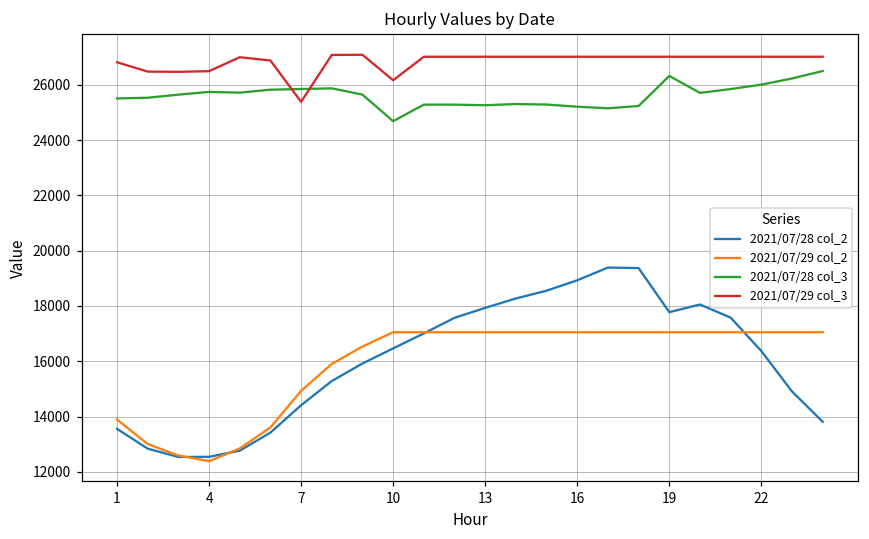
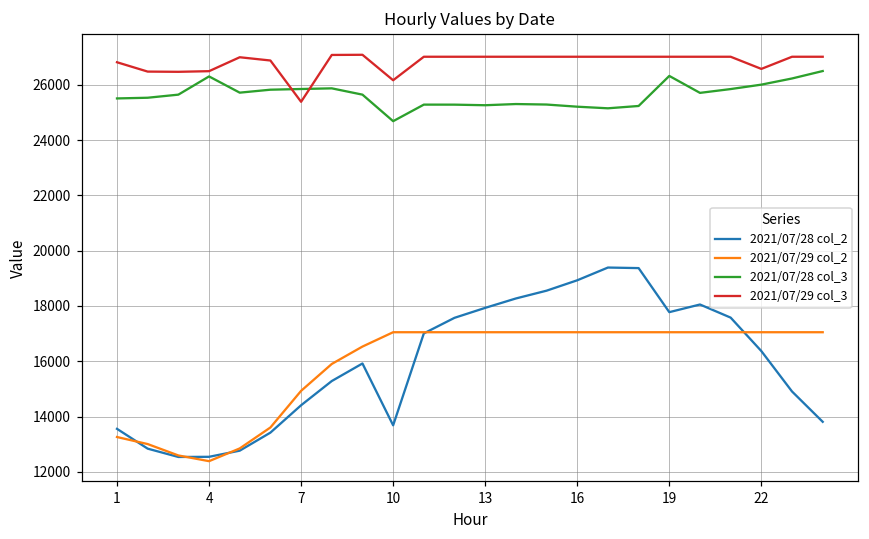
2021/07/29 col_2, 1: 13900 -> 13300
2021/07/28 col_3, 4: 25700 -> 26300
2021/07/28 col_2, 10: 16500 -> 13700
2021/07/29 col_3, 22: 27000 -> 26600
